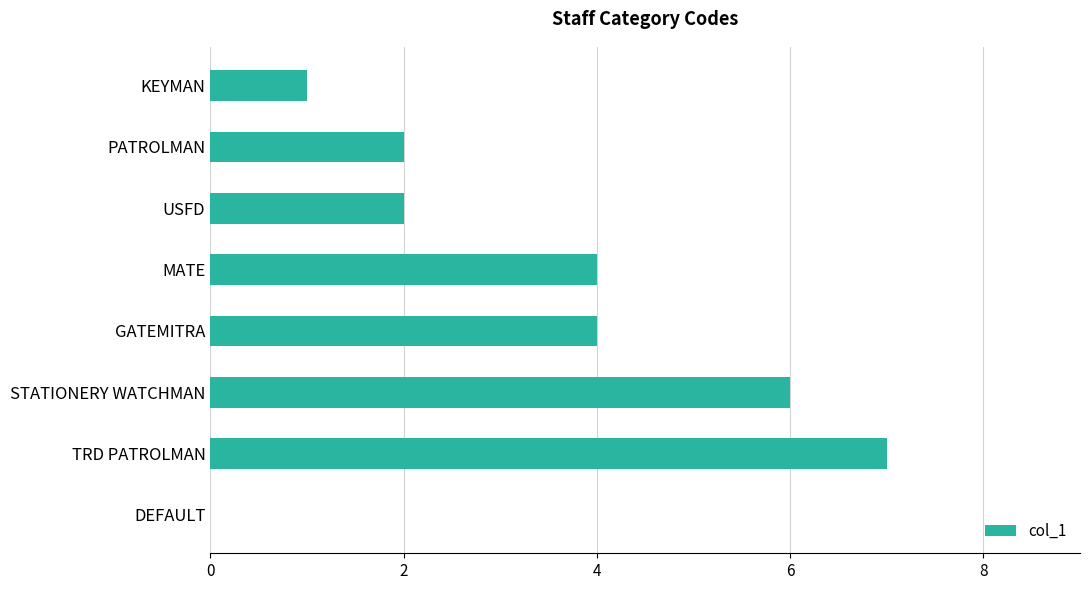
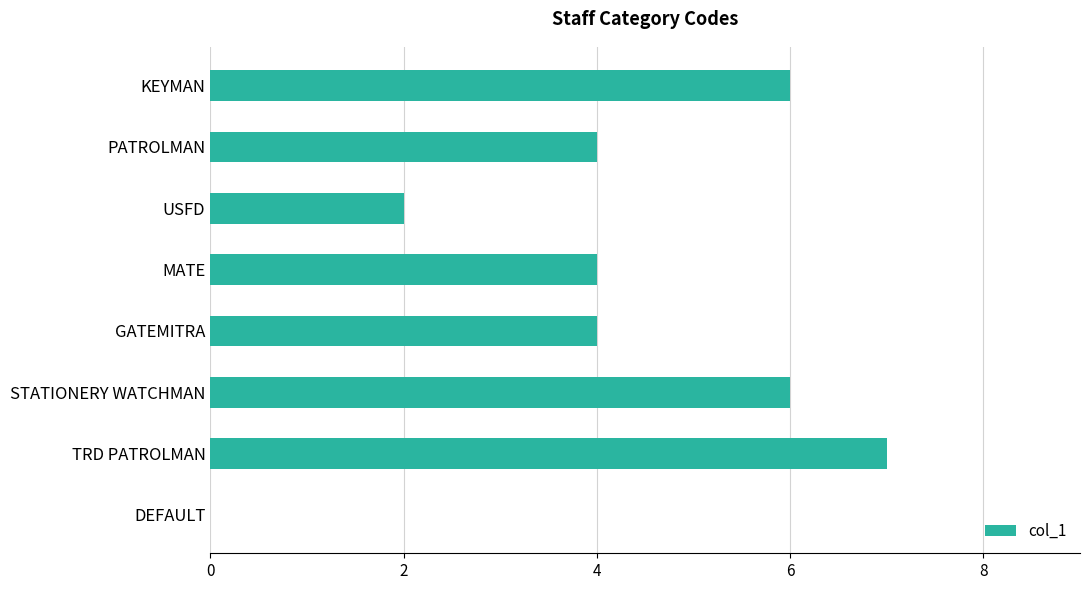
KEYMAN: 1 -> 6
PATROLMAN: 2 -> 4
